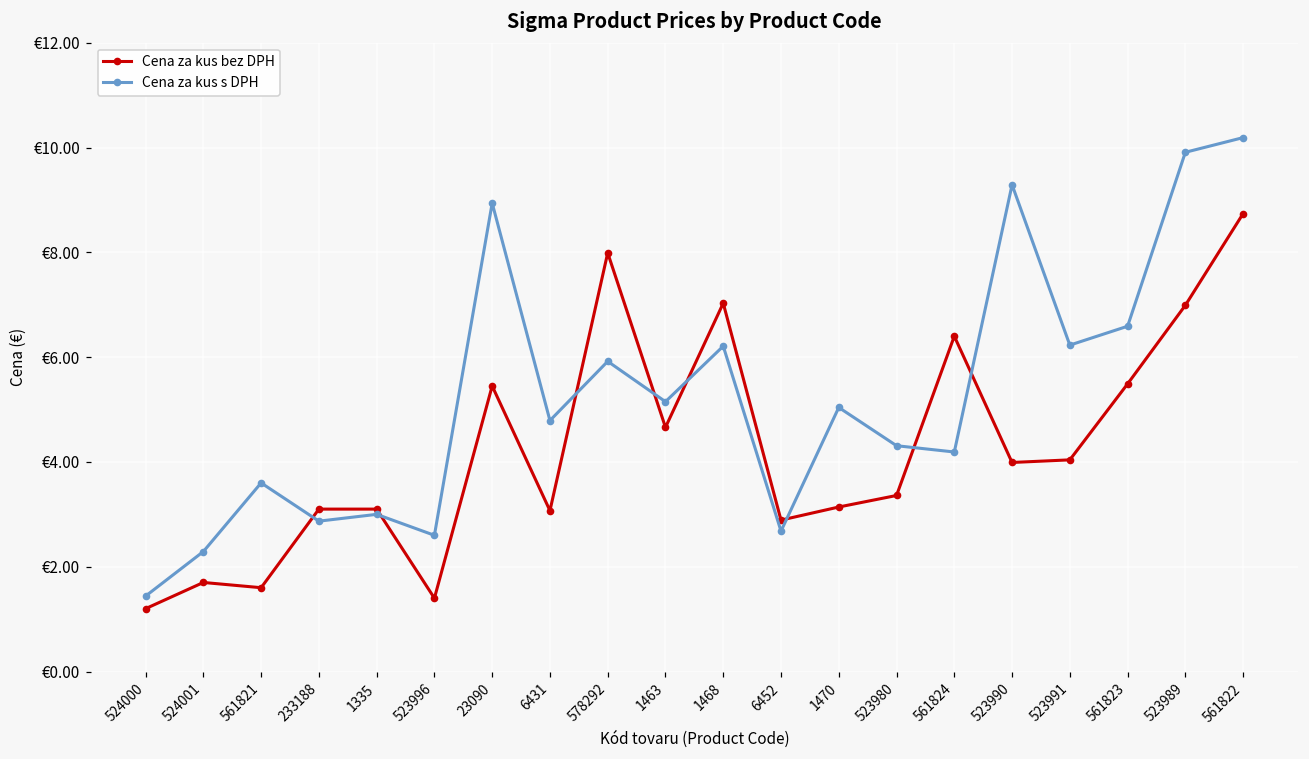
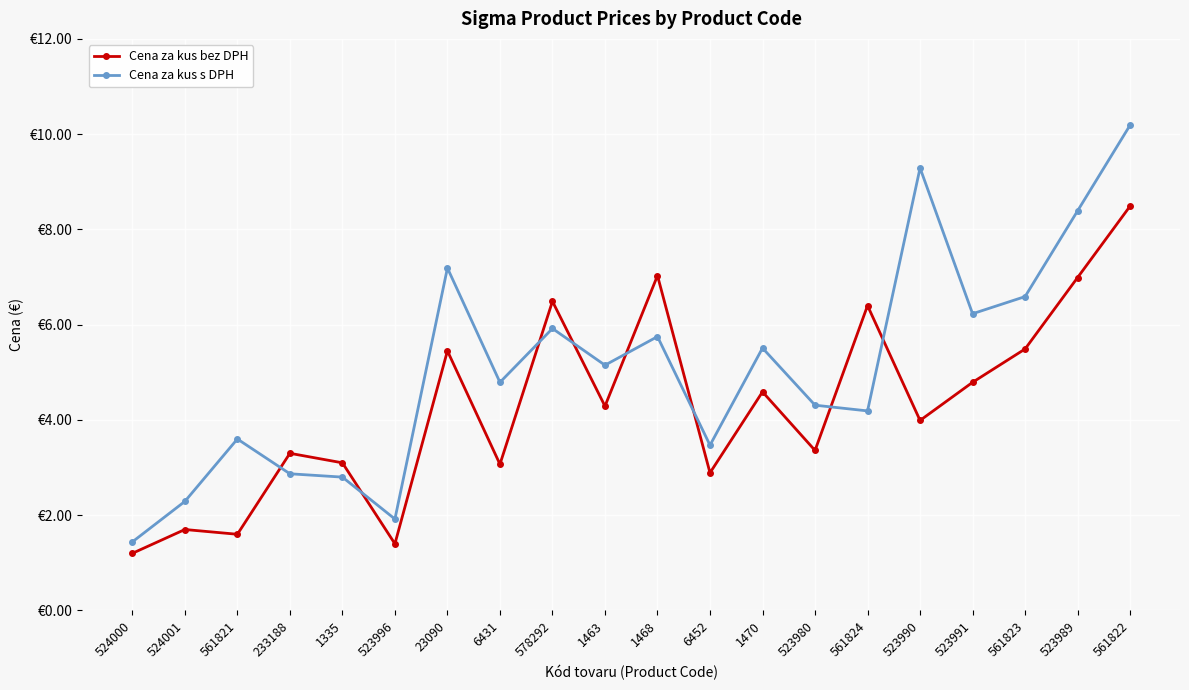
Cena za kus bez DPH, 233188: €3.1 -> €3.3
Cena za kus s DPH, 1335: €3.0 -> €2.8
Cena za kus s DPH, 523996: €2.6 -> €1.9
Cena za kus s DPH, 23090: €8.9 -> €7.2
Cena za kus bez DPH, 578292: €8.0 -> €6.5
Cena za kus bez DPH, 1463: €4.7 -> €4.3
Cena za kus s DPH, 1468: €6.2 -> €5.8
Cena za kus s DPH, 6452: €2.7 -> €3.5
Cena za kus bez DPH, 1470: €3.1 -> €4.6
Cena za kus s DPH, 1470: €5.0 -> €5.5
Cena za kus bez DPH, 523991: €4.0 -> €4.8
Cena za kus s DPH, 523989: €9.9 -> €8.4
Cena za kus bez DPH, 561822: €8.7 -> €8.5
